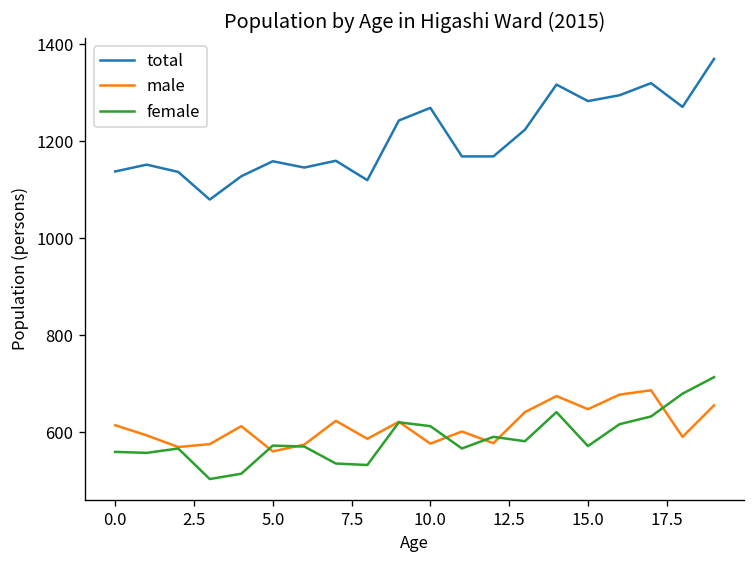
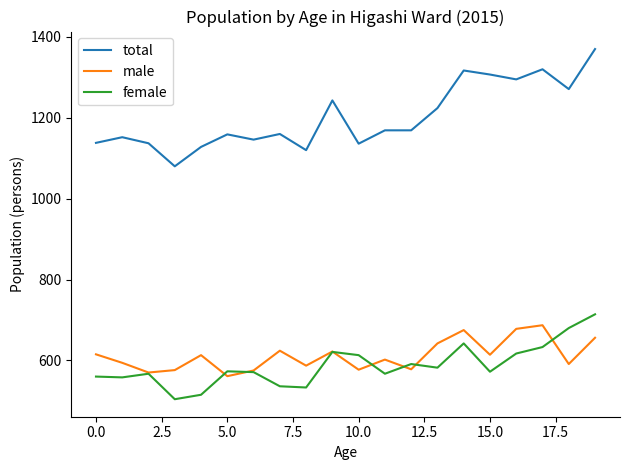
total, 10.0: 1270 -> 1140
total, 15.0: 1280 -> 1310
male, 15.0: 650 -> 610
